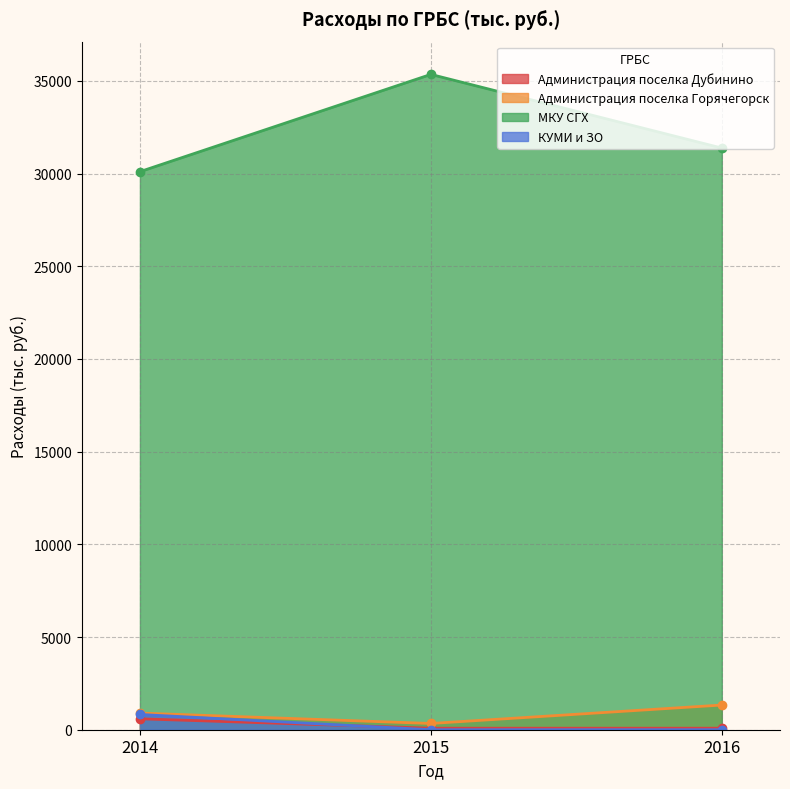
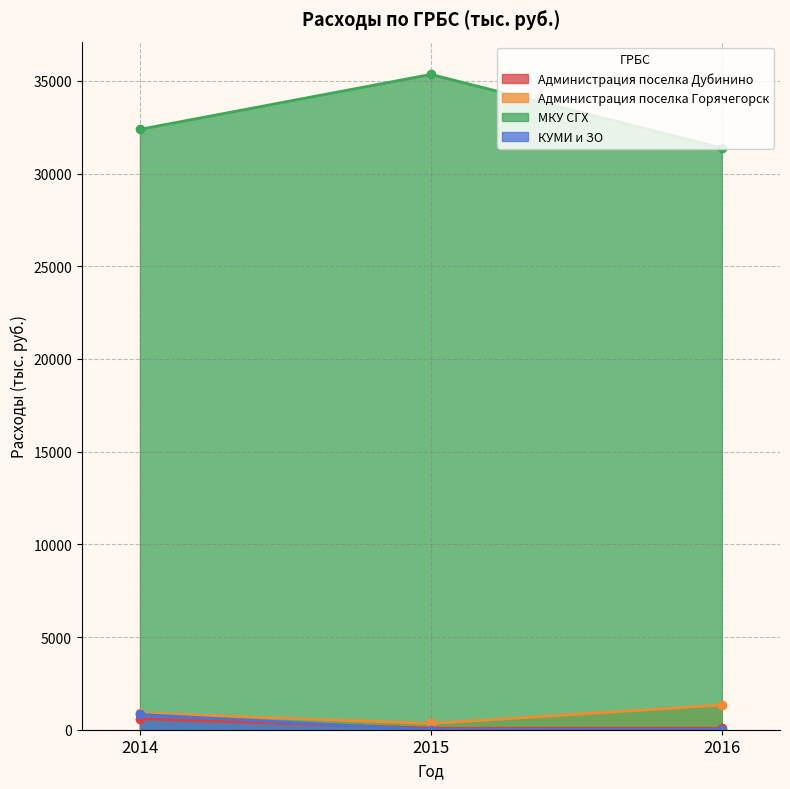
МКУ СГХ, 2014: 30100 -> 32400
